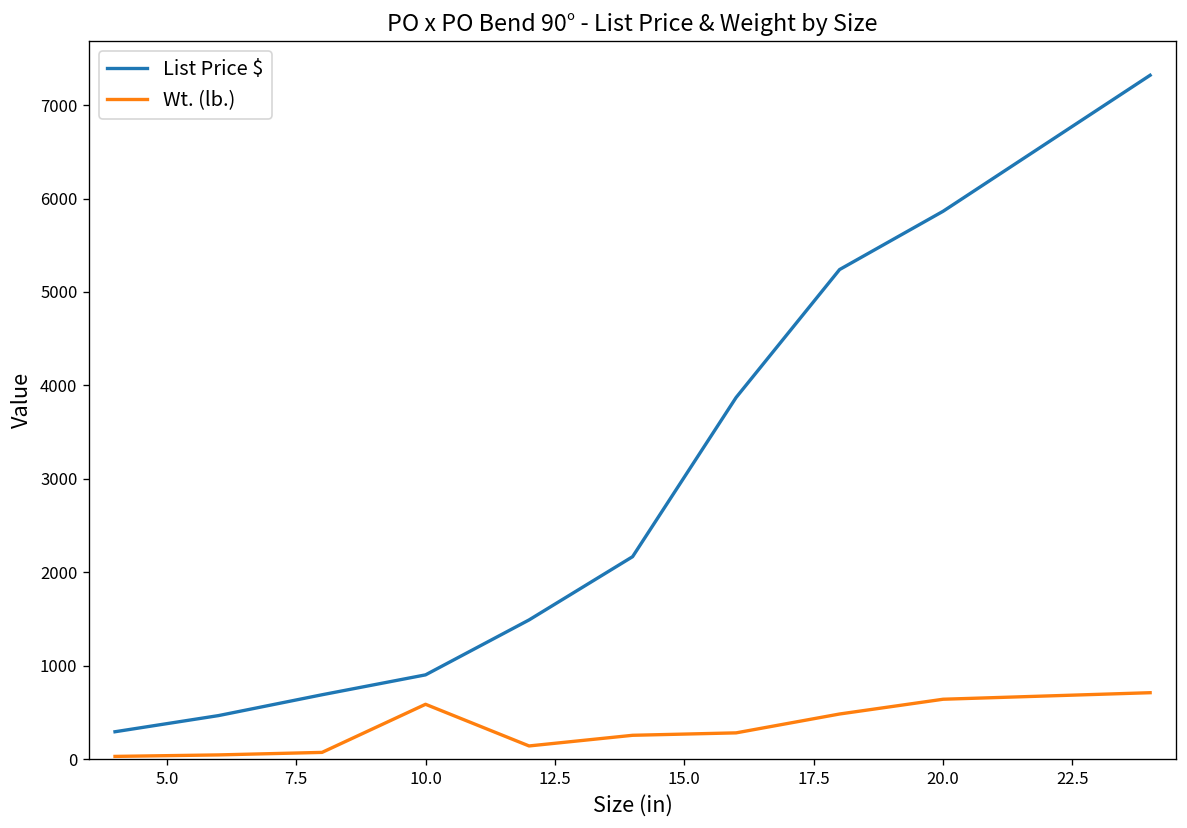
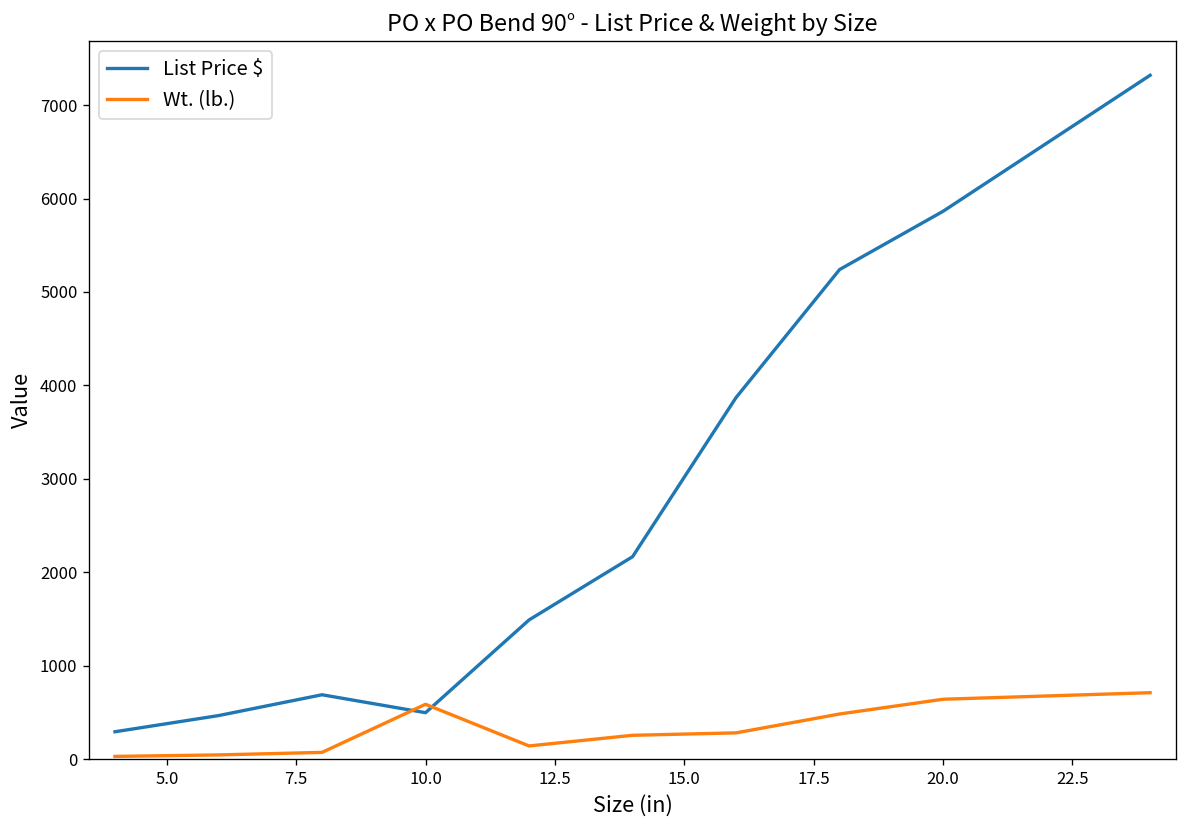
List Price $, 10.0: 900 -> 500
